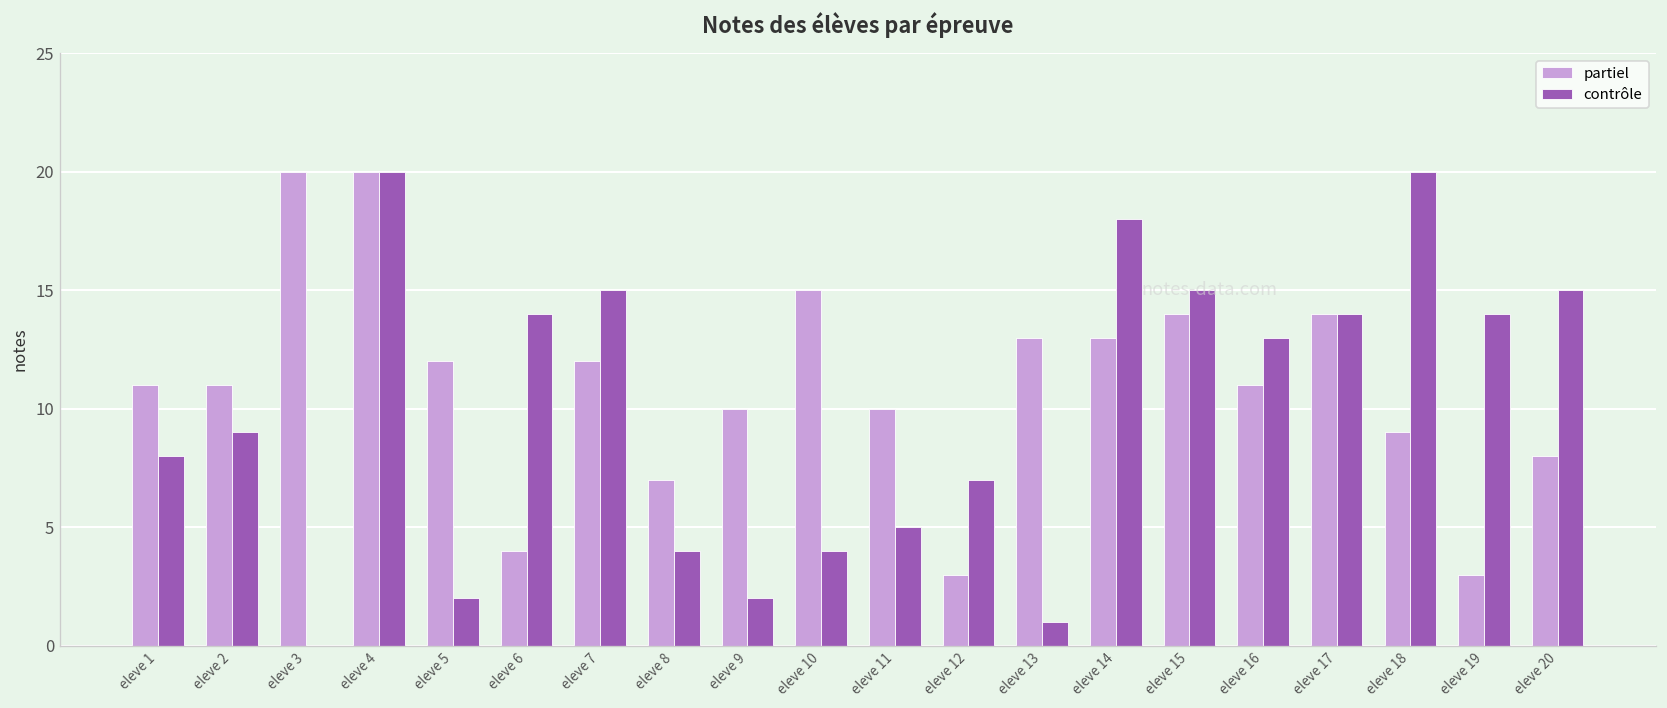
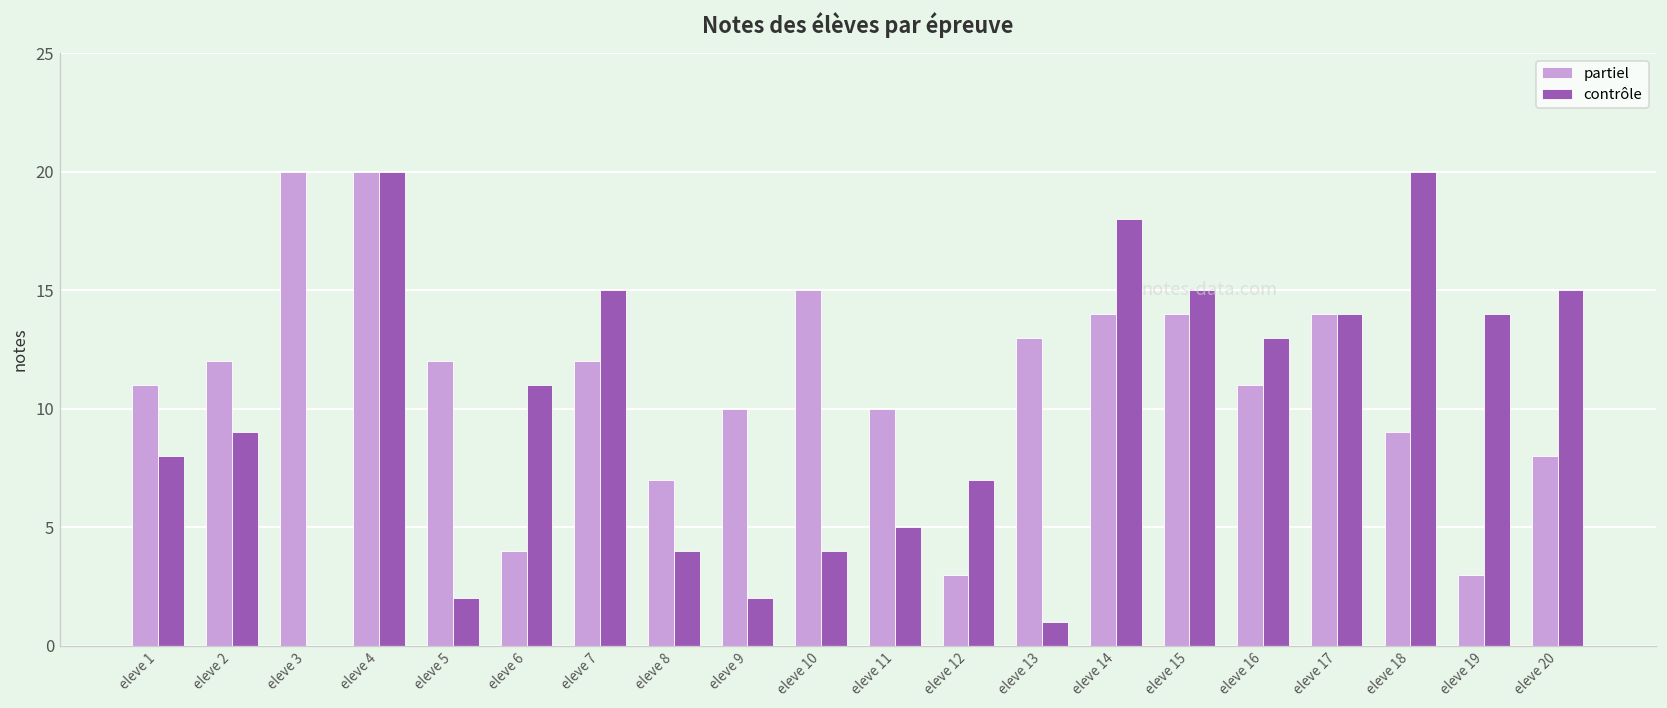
partiel, eleve 2: 11 -> 12
contrôle, eleve 6: 14 -> 11
partiel, eleve 14: 13 -> 14
